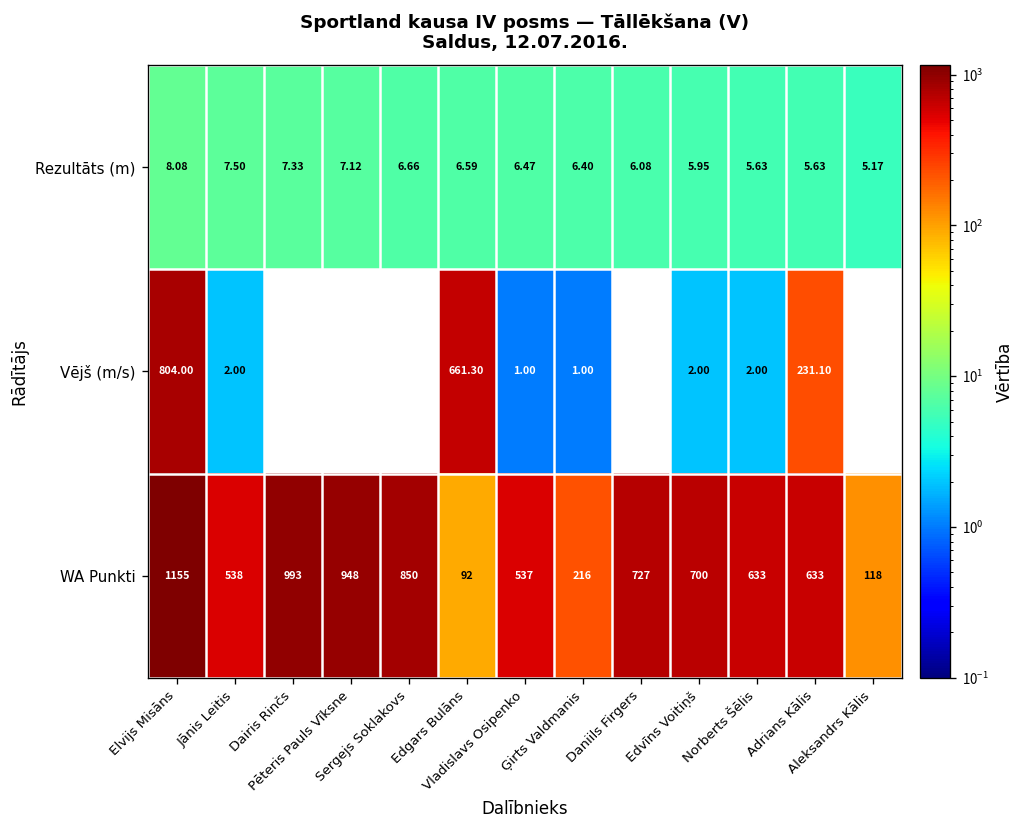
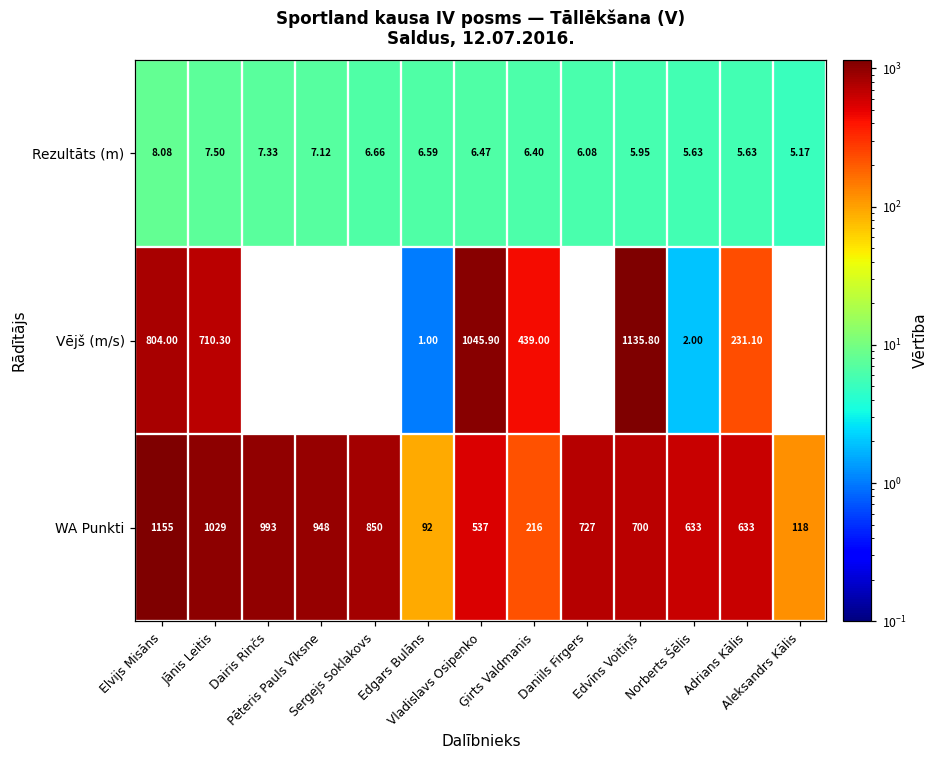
Vējš (m/s), Jānis Leitis: 2.00 -> 710.30
Vējš (m/s), Edgars Bulāns: 661.30 -> 1.00
Vējš (m/s), Vladislavs Osipenko: 1.00 -> 1045.90
Vējš (m/s), Ģirts Valdmanis: 1.00 -> 439.00
Vējš (m/s), Edvīns Voitiņš: 2.00 -> 1135.80
WA Punkti, Jānis Leitis: 538 -> 1029
